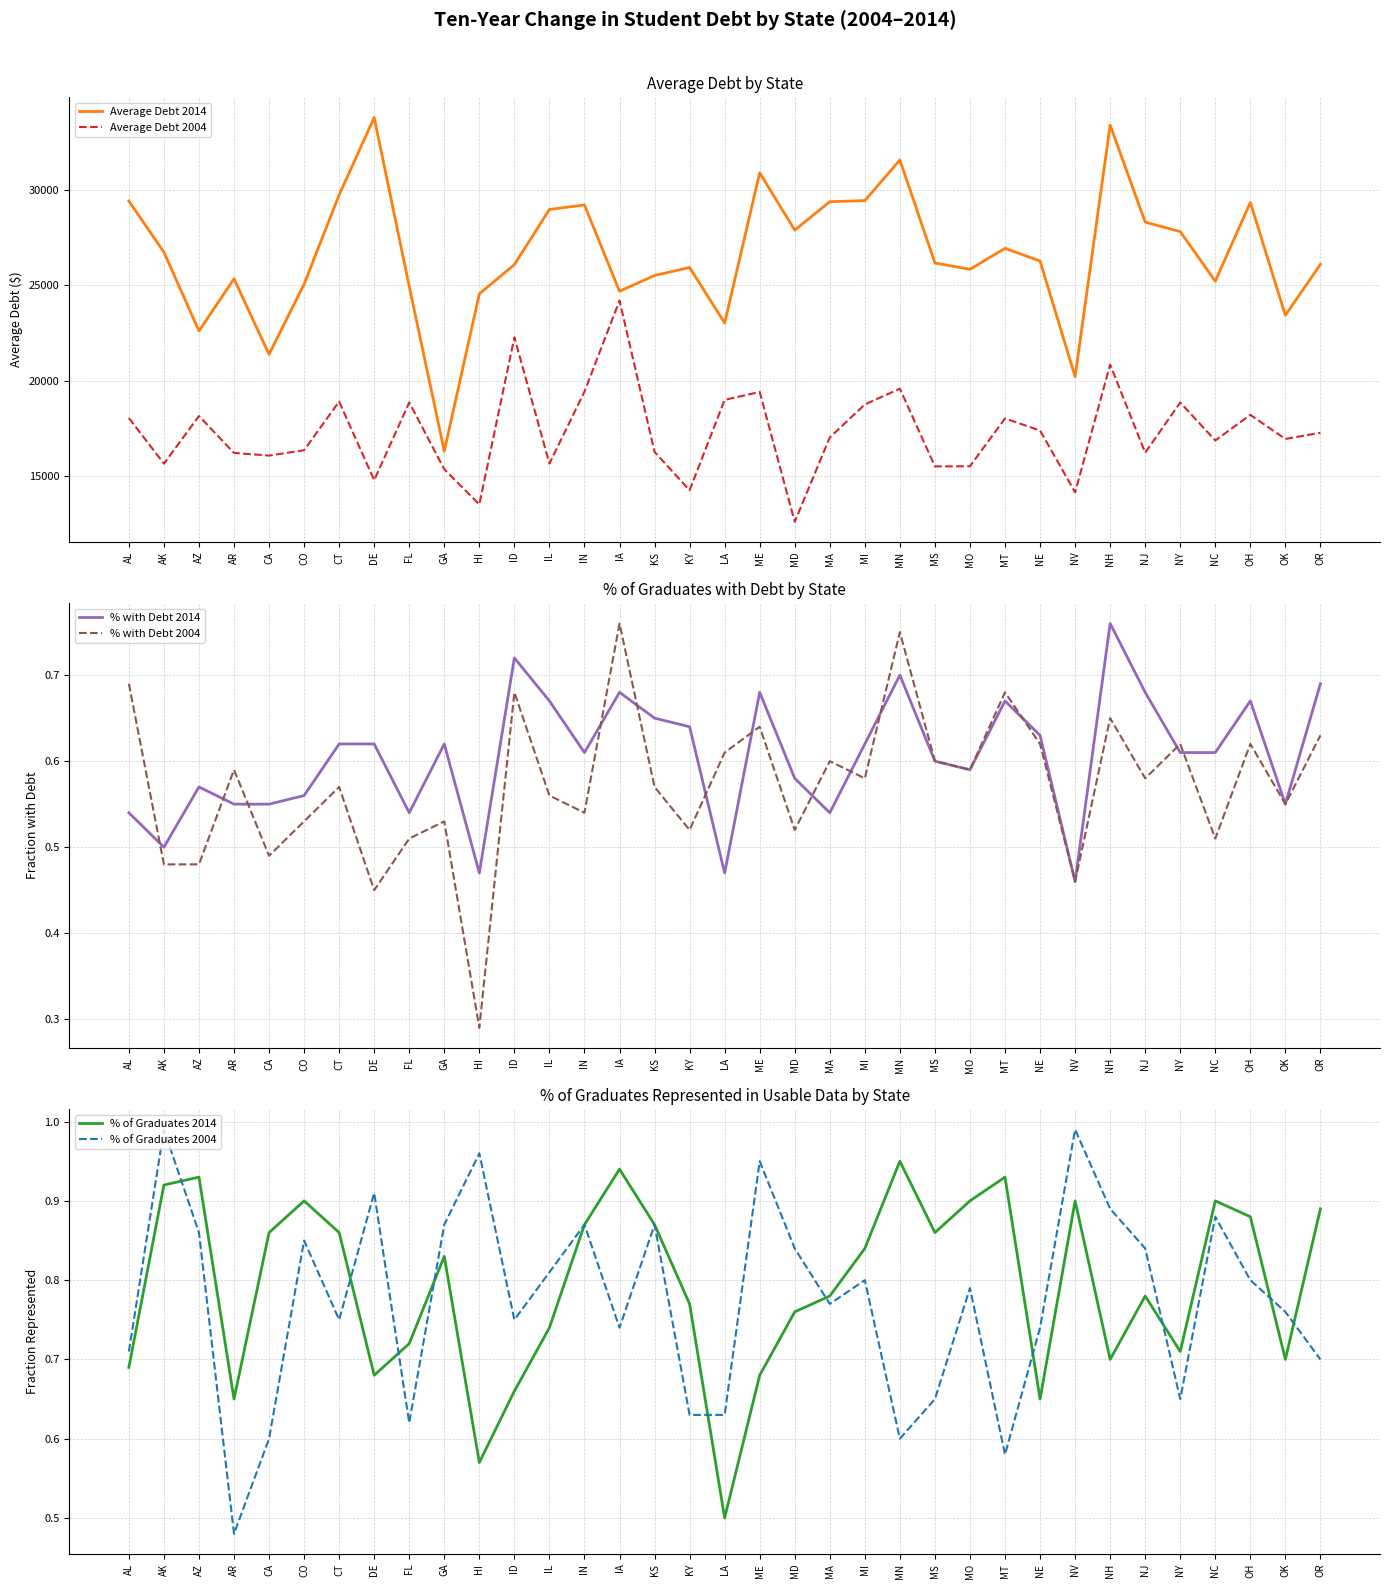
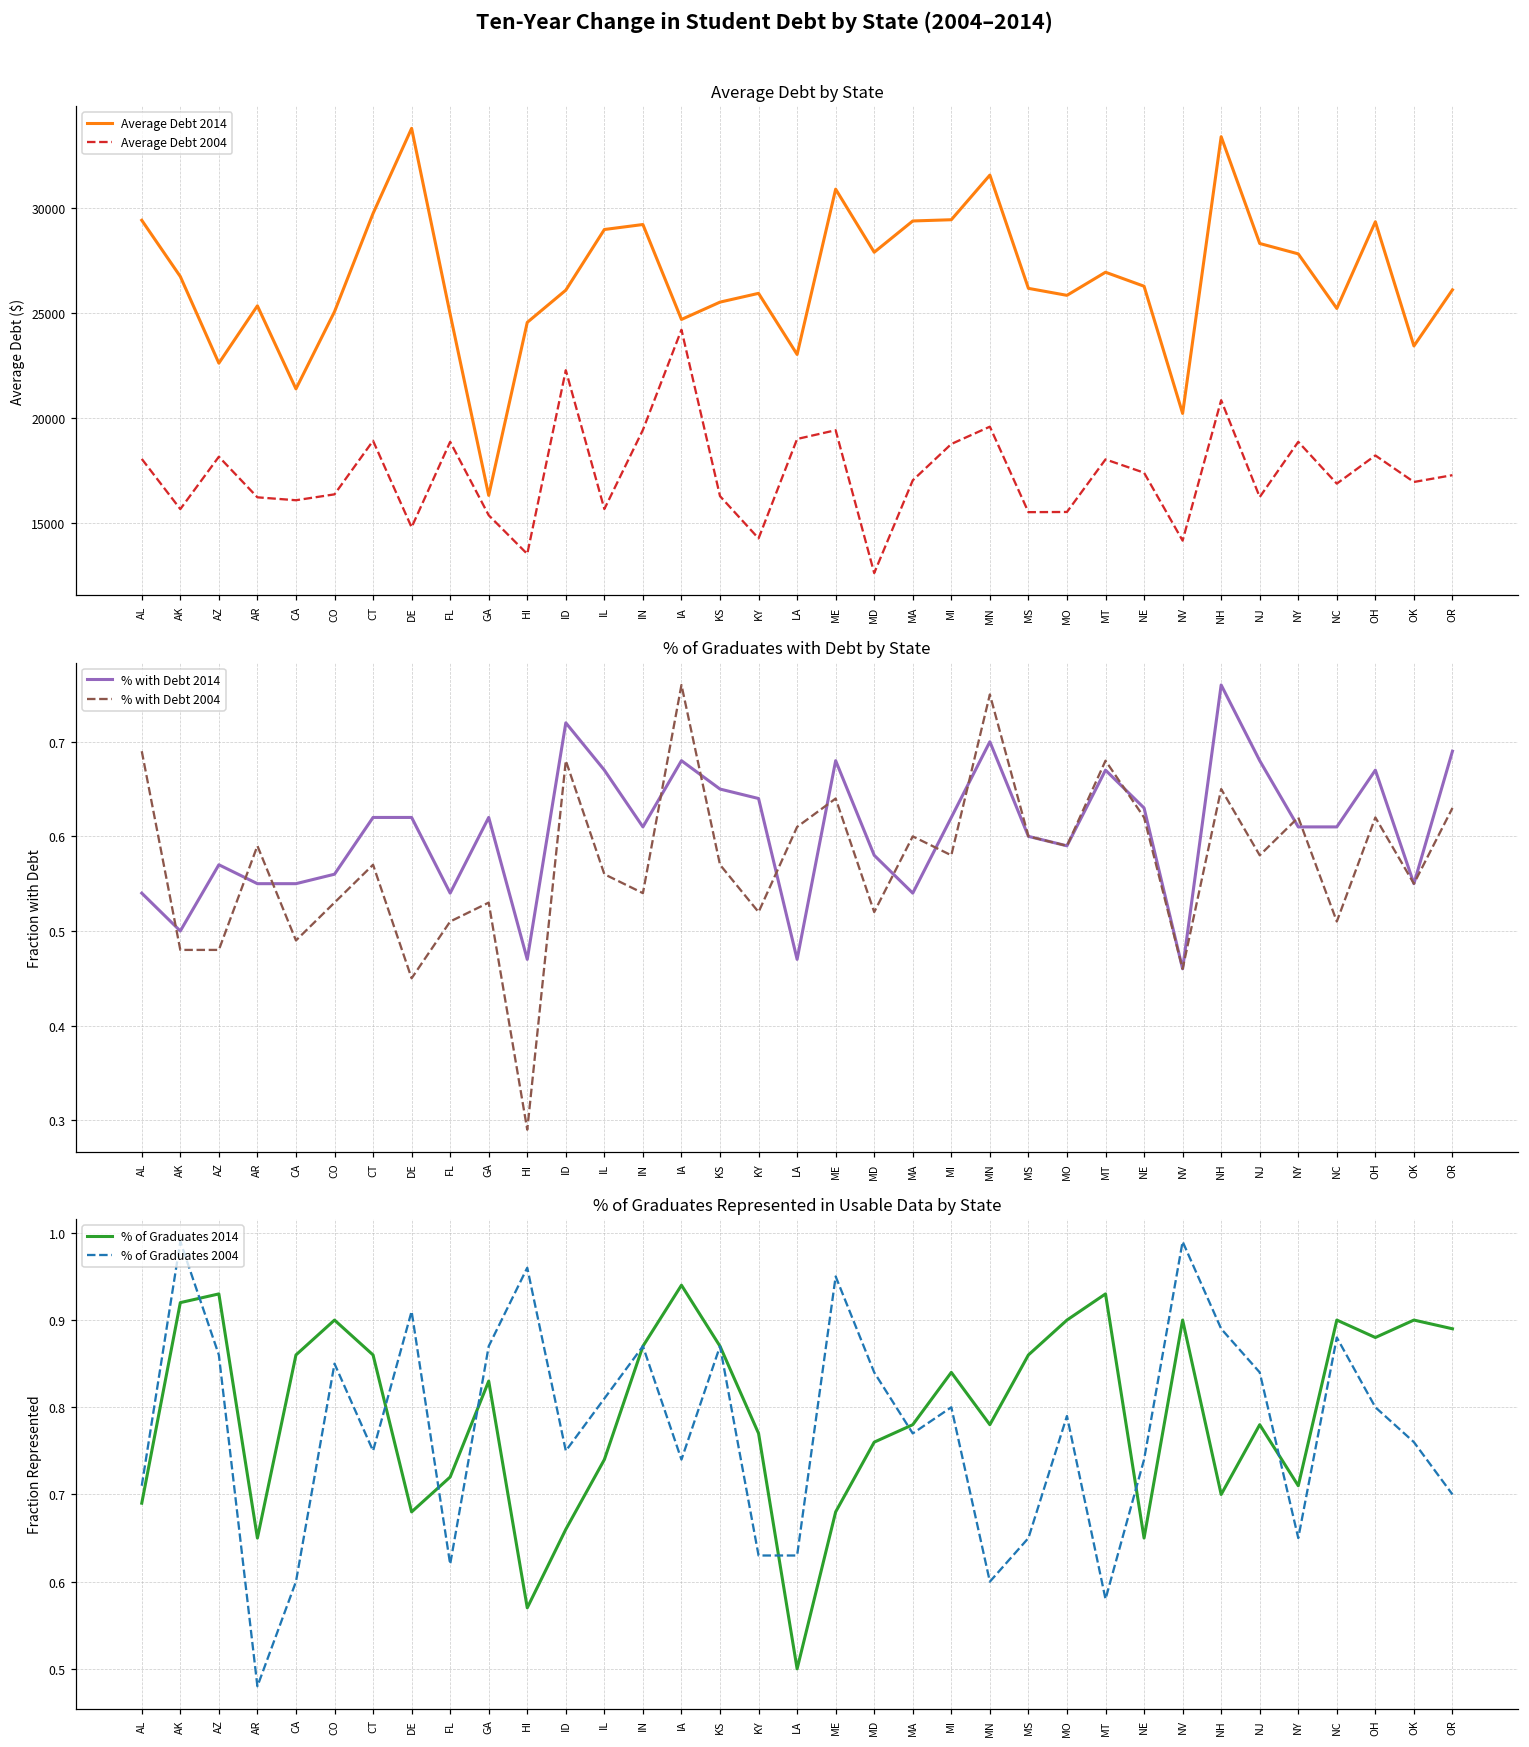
% of Graduates Represented in Usable Data by State, % of Graduates 2014, MN: 0.95 -> 0.78
% of Graduates Represented in Usable Data by State, % of Graduates 2014, OK: 0.7 -> 0.9
